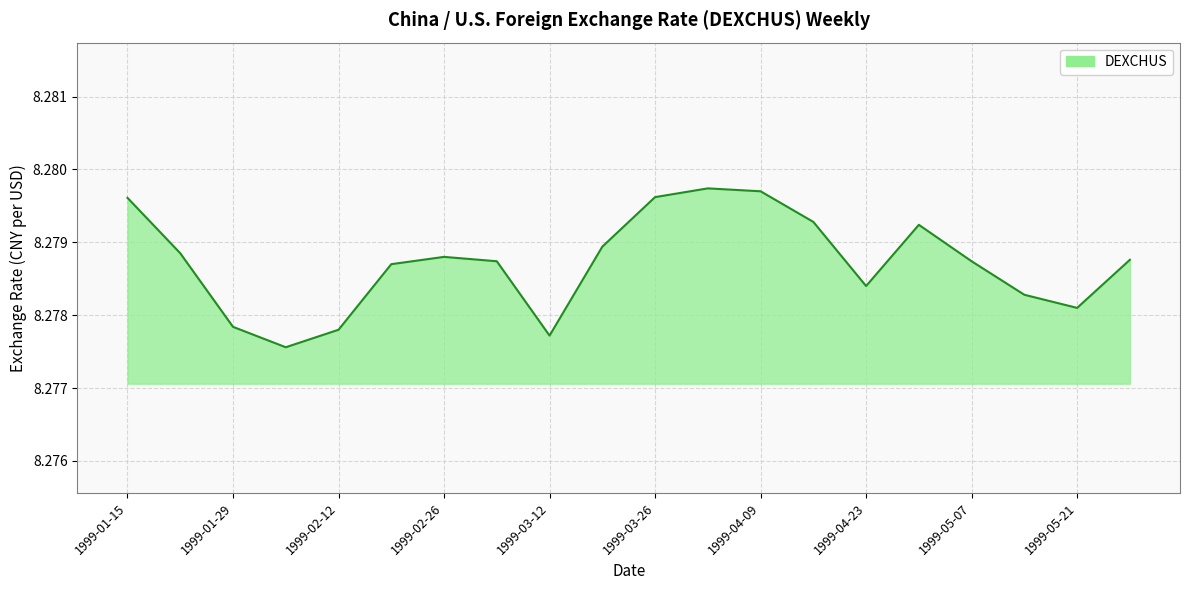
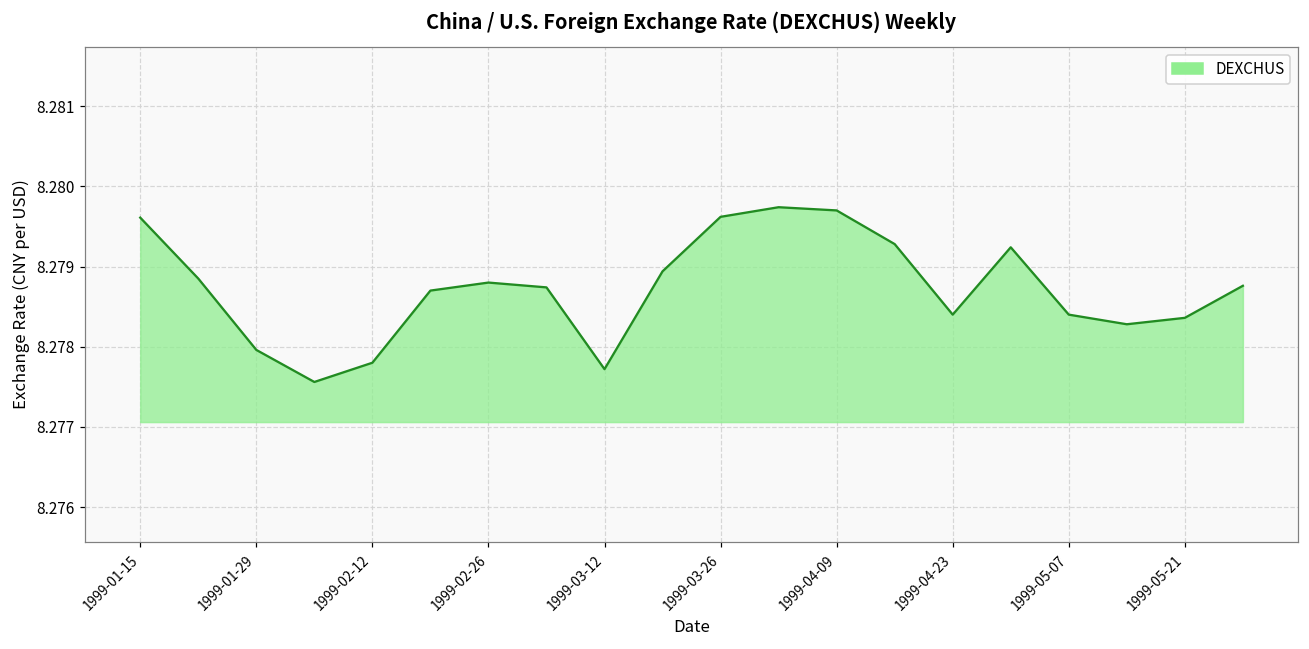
1999-01-29: 8.2778 -> 8.2780
1999-05-07: 8.2787 -> 8.2784
1999-05-21: 8.2781 -> 8.2784
